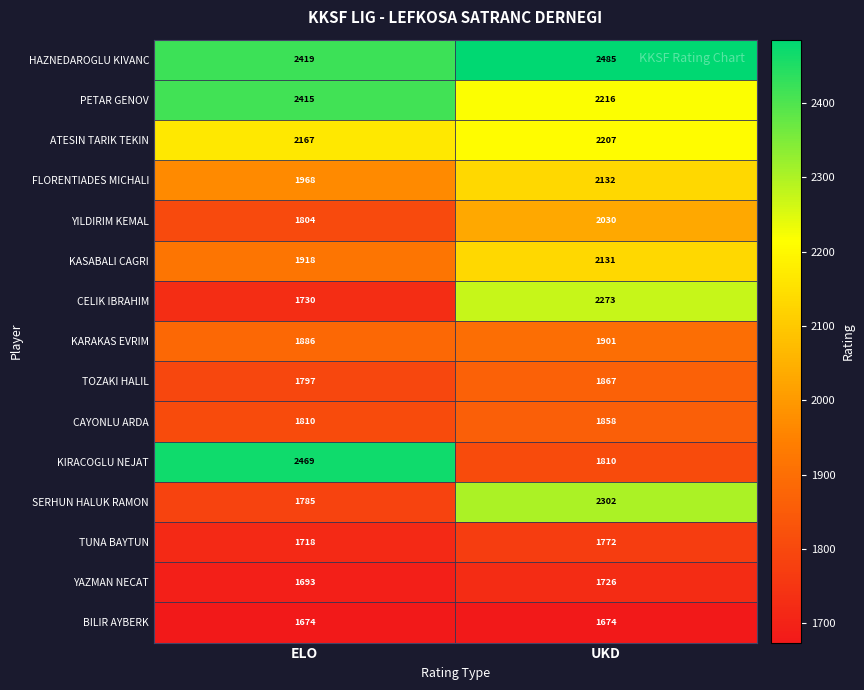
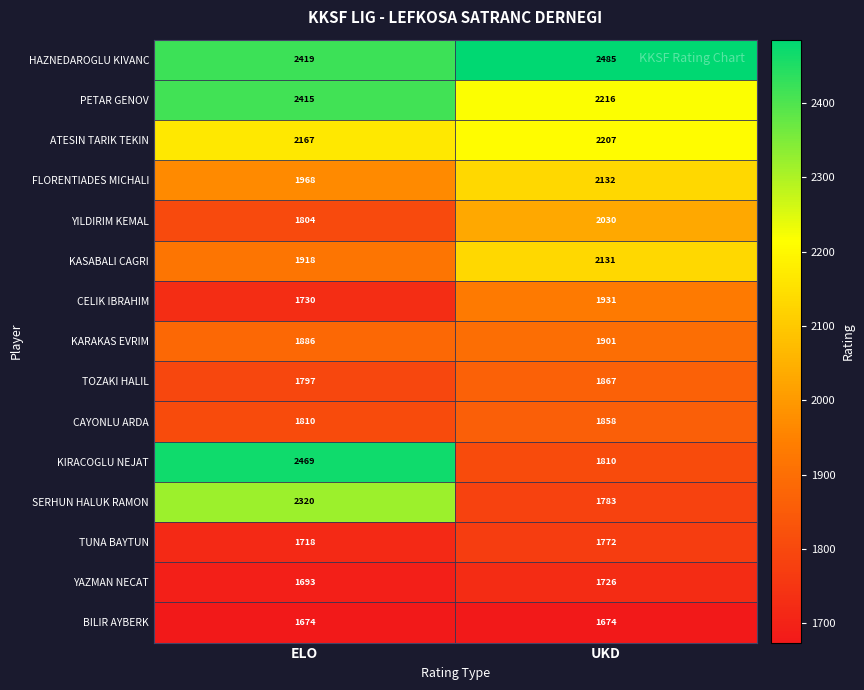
CELIK IBRAHIM, UKD: 2273 -> 1931
SERHUN HALUK RAMON, ELO: 1785 -> 2320
SERHUN HALUK RAMON, UKD: 2302 -> 1783
